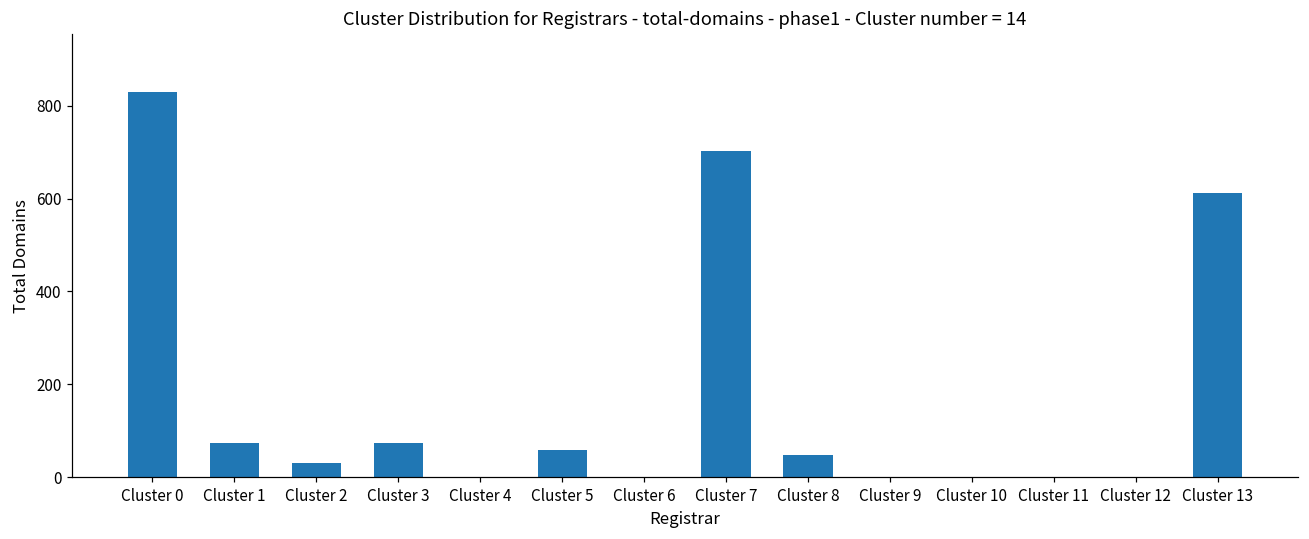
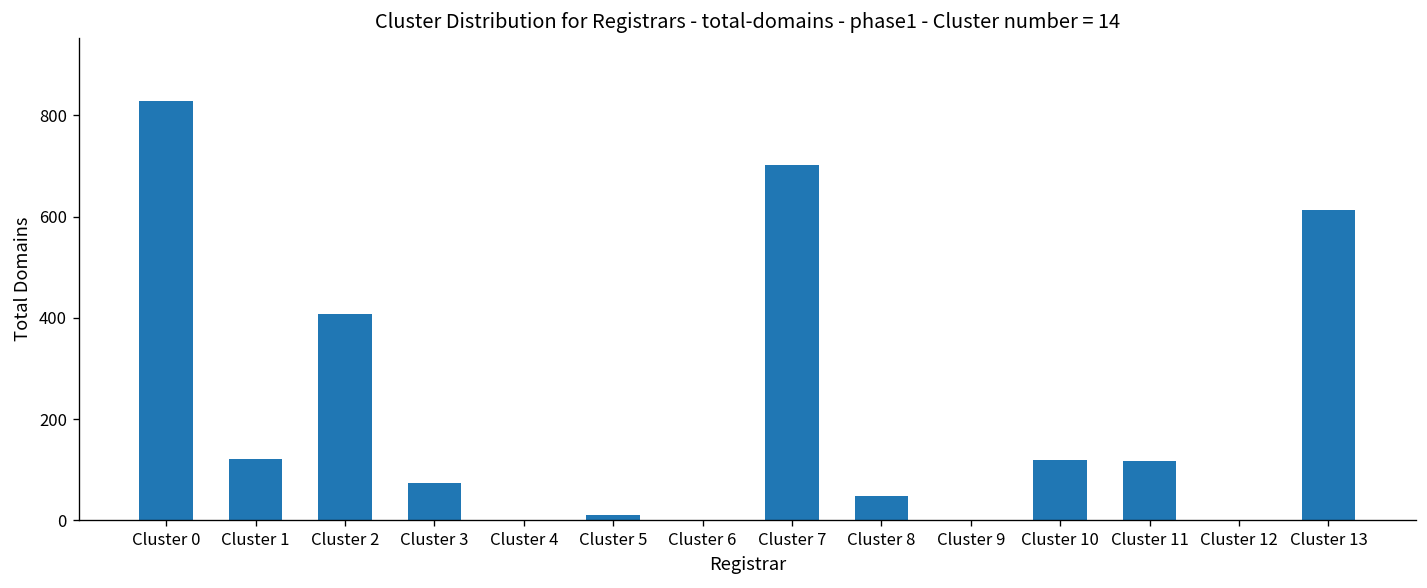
Cluster 1: 70 -> 120
Cluster 2: 30 -> 410
Cluster 5: 60 -> 10
Cluster 10: 0 -> 120
Cluster 11: 0 -> 120
